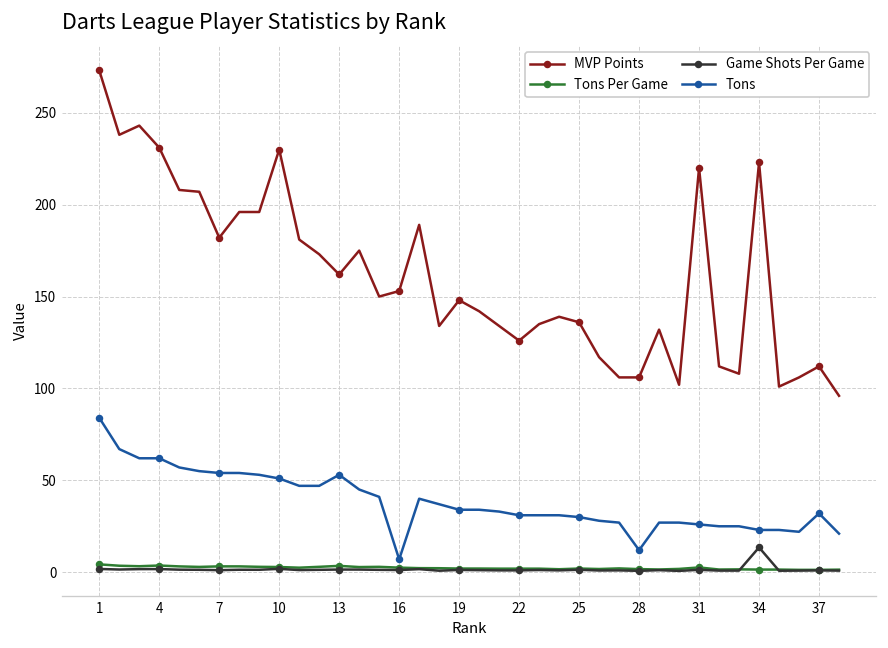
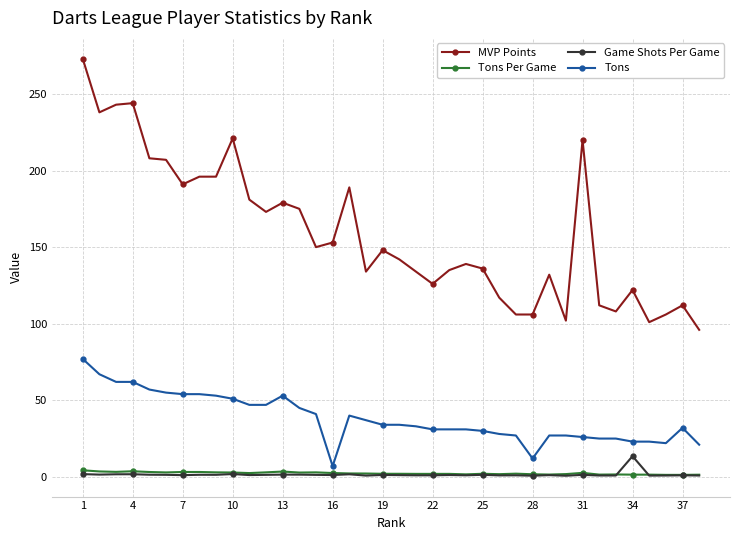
Tons, 1: 84 -> 77
MVP Points, 4: 231 -> 244
MVP Points, 7: 182 -> 191
MVP Points, 10: 230 -> 221
MVP Points, 13: 162 -> 179
MVP Points, 34: 223 -> 122
